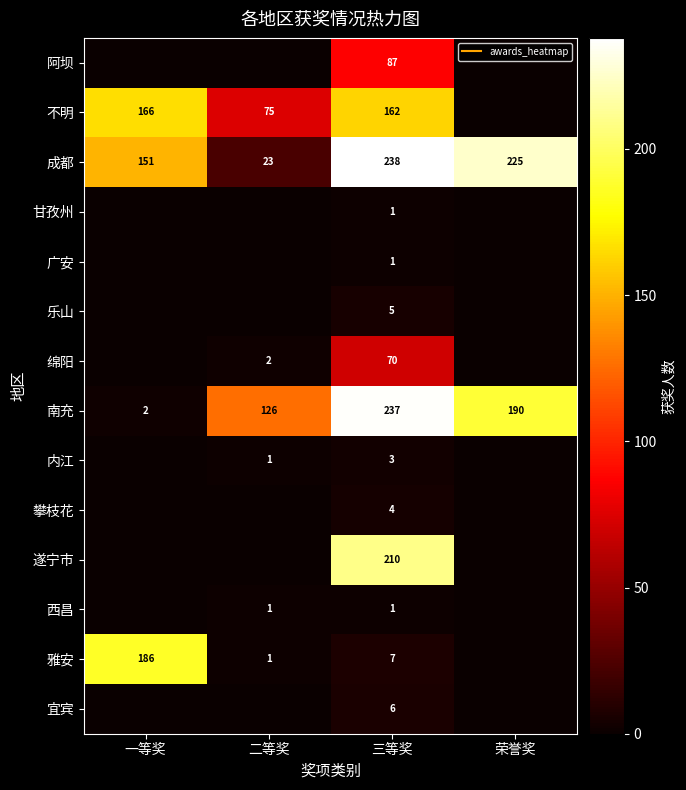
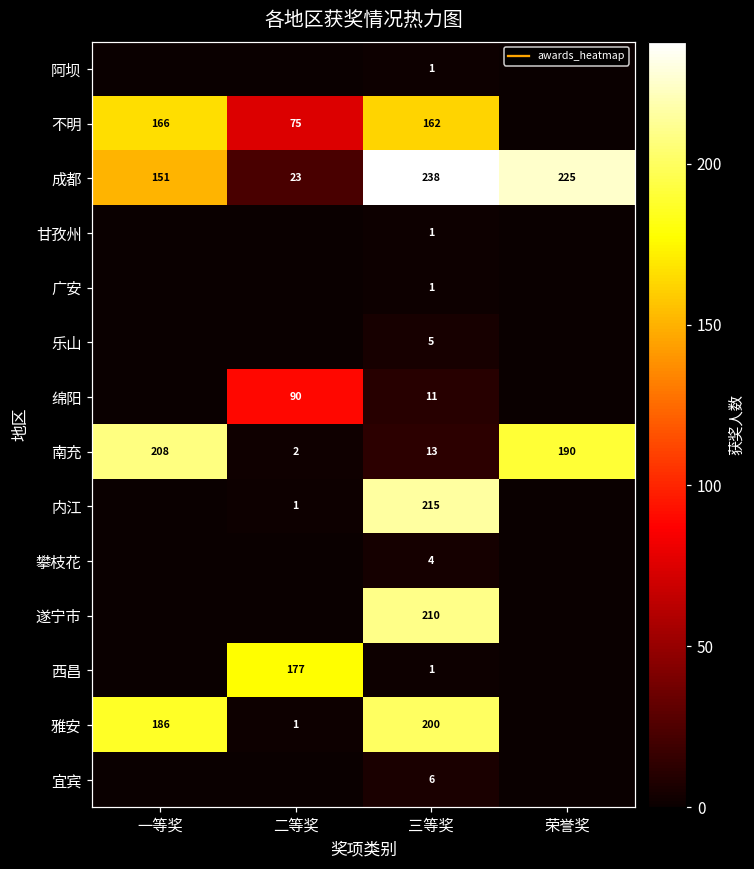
阿坝, 三等奖: 87 -> 1
绵阳, 二等奖: 2 -> 90
绵阳, 三等奖: 70 -> 11
南充, 一等奖: 2 -> 208
南充, 二等奖: 126 -> 2
南充, 三等奖: 237 -> 13
内江, 三等奖: 3 -> 215
西昌, 二等奖: 1 -> 177
雅安, 三等奖: 7 -> 200
